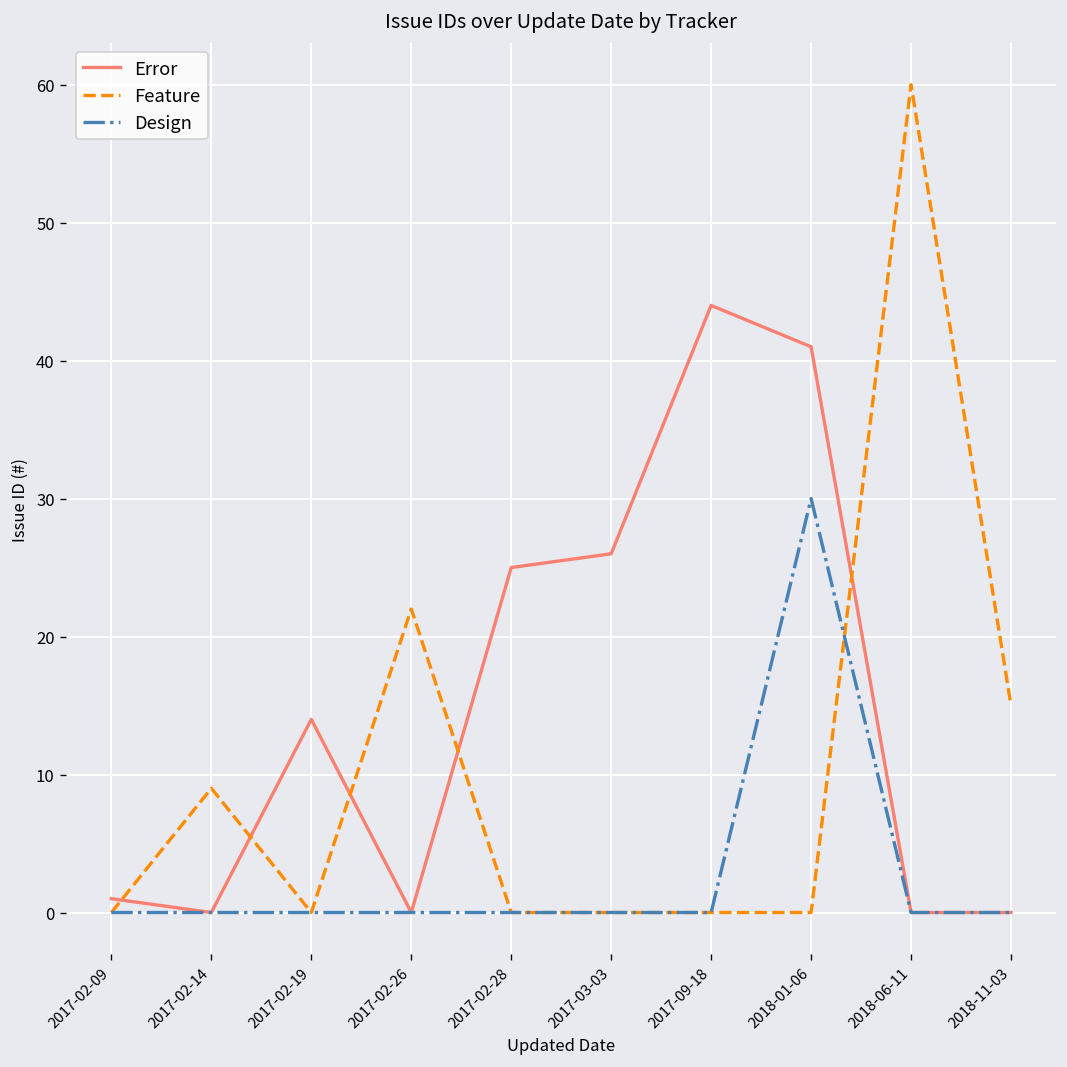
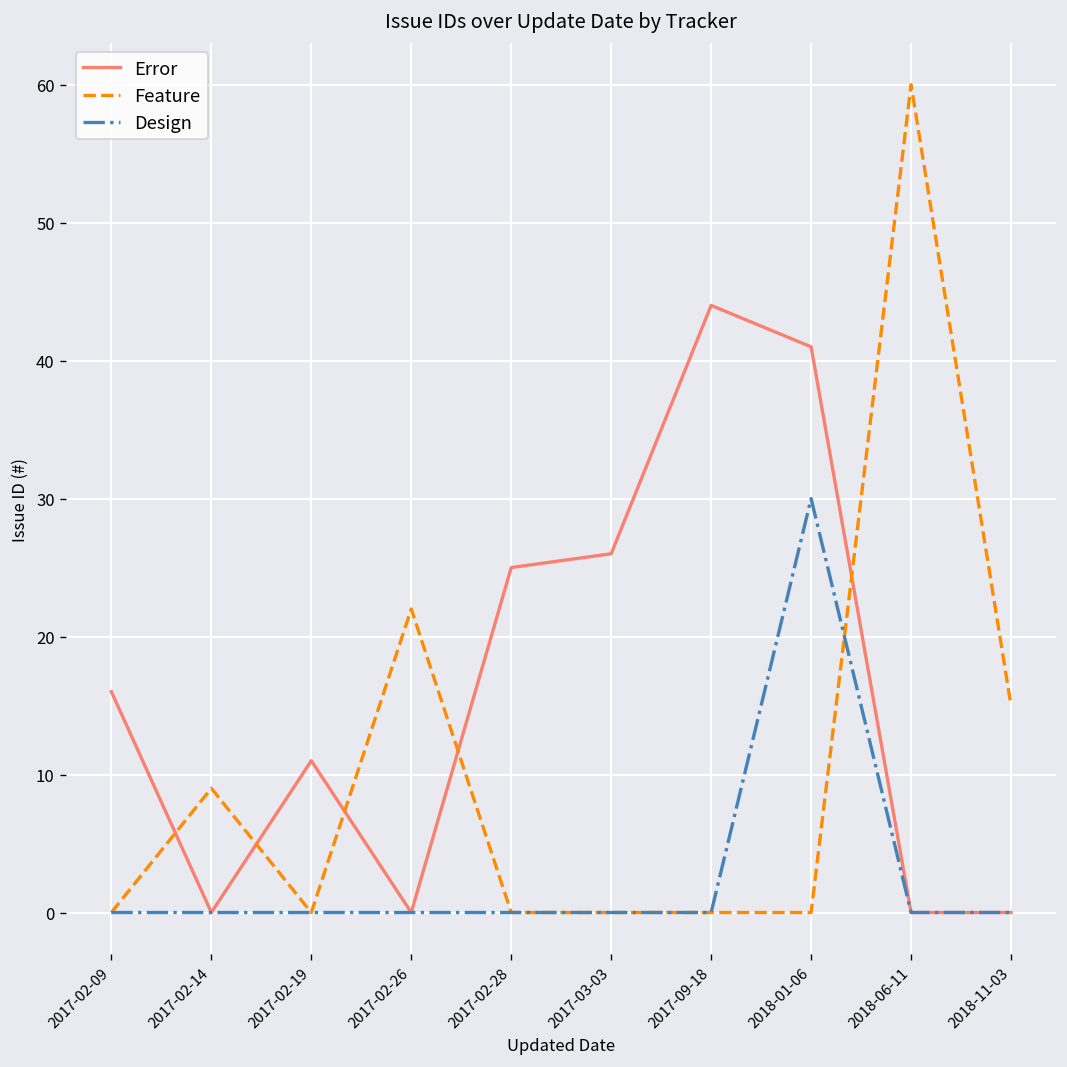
Error, 2017-02-09: 1 -> 16
Error, 2017-02-19: 14 -> 11
